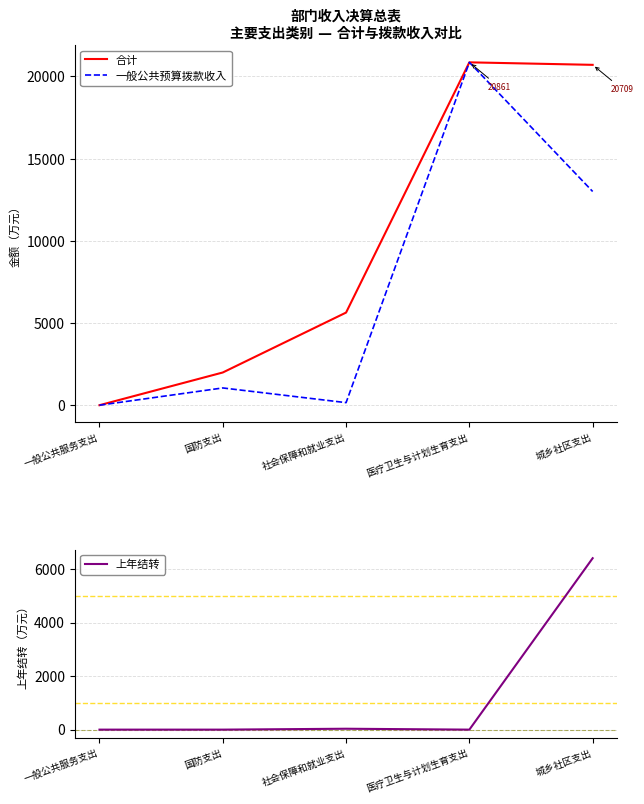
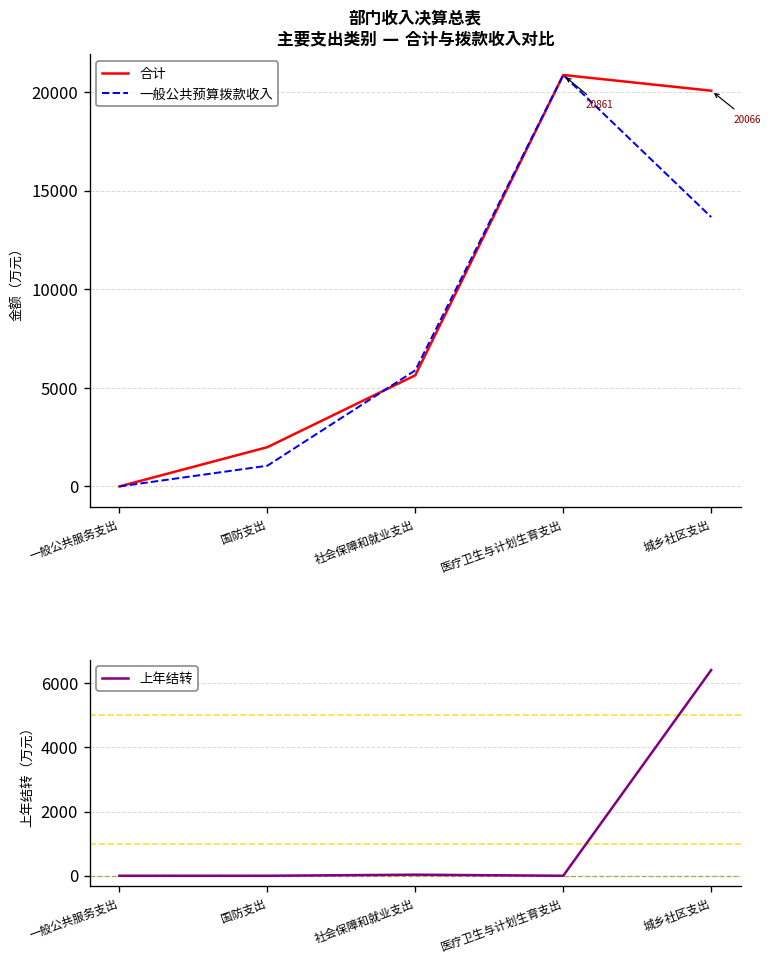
部门收入决算总表 主要支出类别 — 合计与拨款收入对比, 一般公共预算拨款收入, 社会保障和就业支出: 200 -> 5900
部门收入决算总表 主要支出类别 — 合计与拨款收入对比, 合计, 城乡社区支出: 20709 -> 20066
部门收入决算总表 主要支出类别 — 合计与拨款收入对比, 一般公共预算拨款收入, 城乡社区支出: 13000 -> 13700
